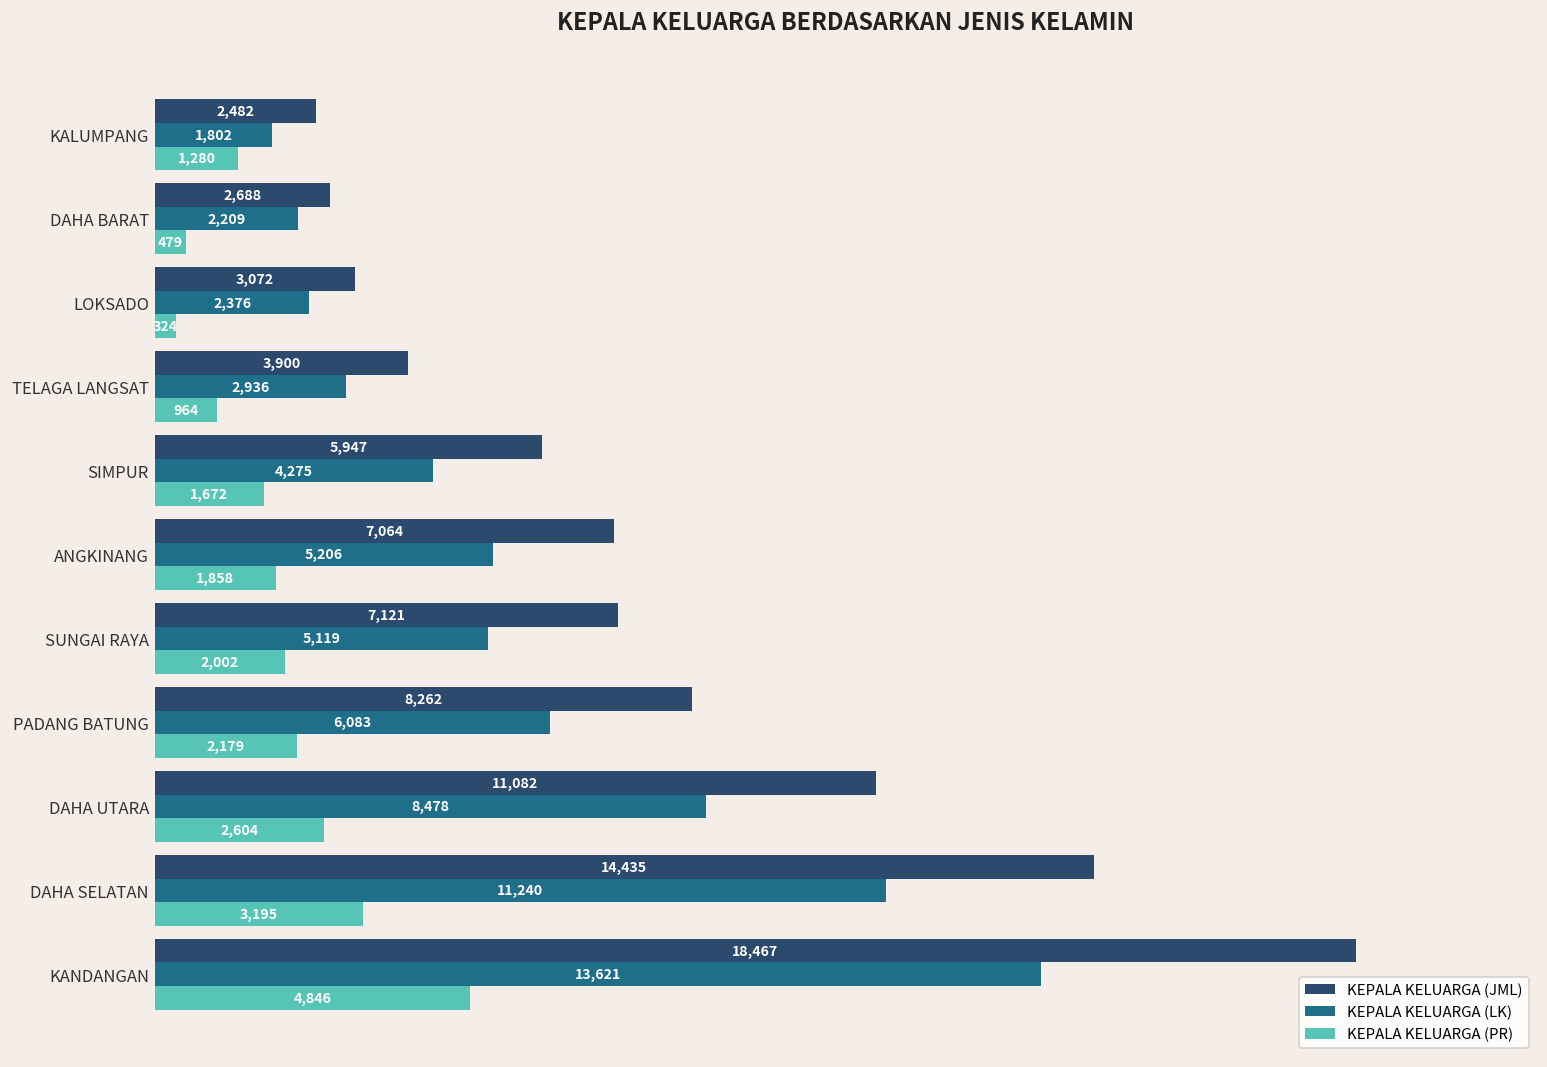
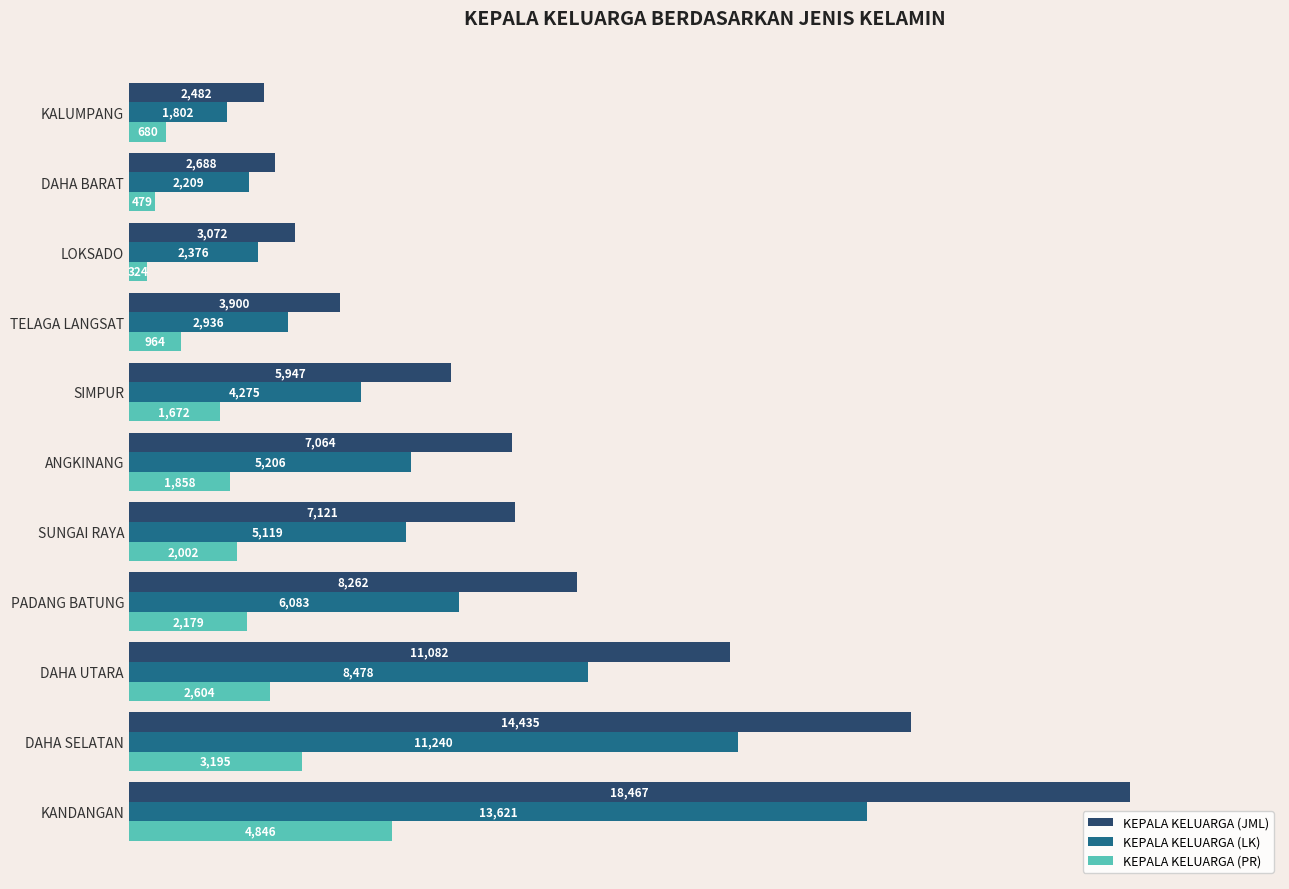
KEPALA KELUARGA (PR), KALUMPANG: 1,280 -> 680
